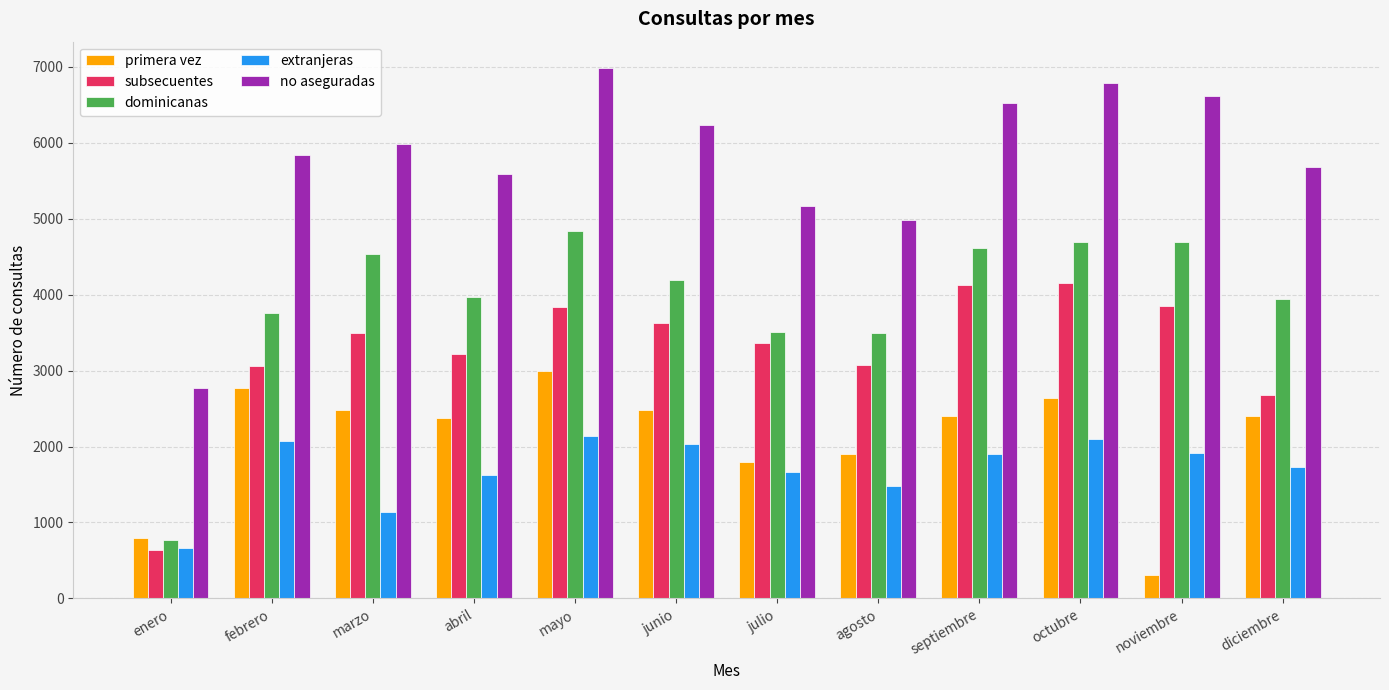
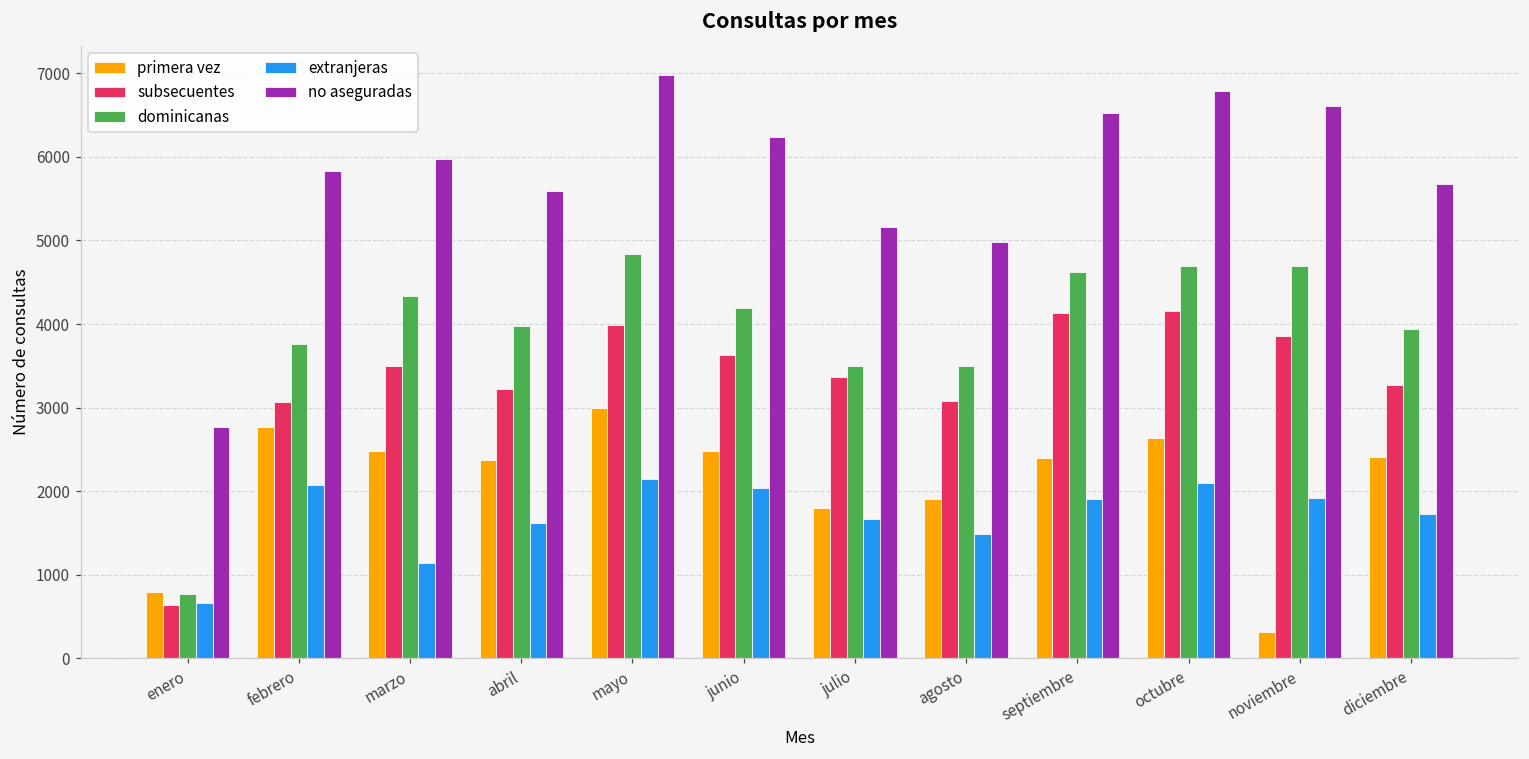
dominicanas, marzo: 4500 -> 4300
subsecuentes, mayo: 3800 -> 4000
subsecuentes, diciembre: 2700 -> 3300
